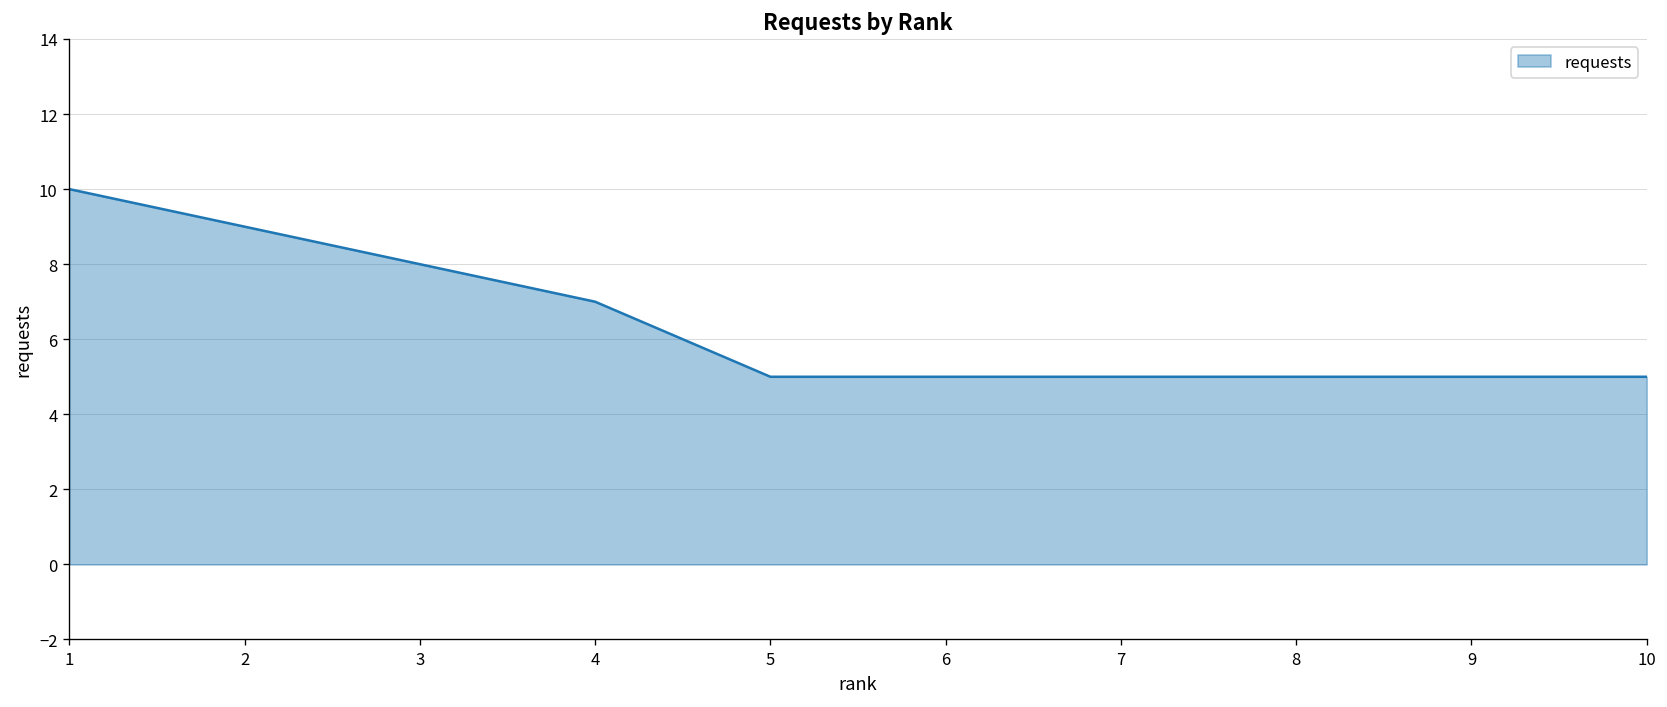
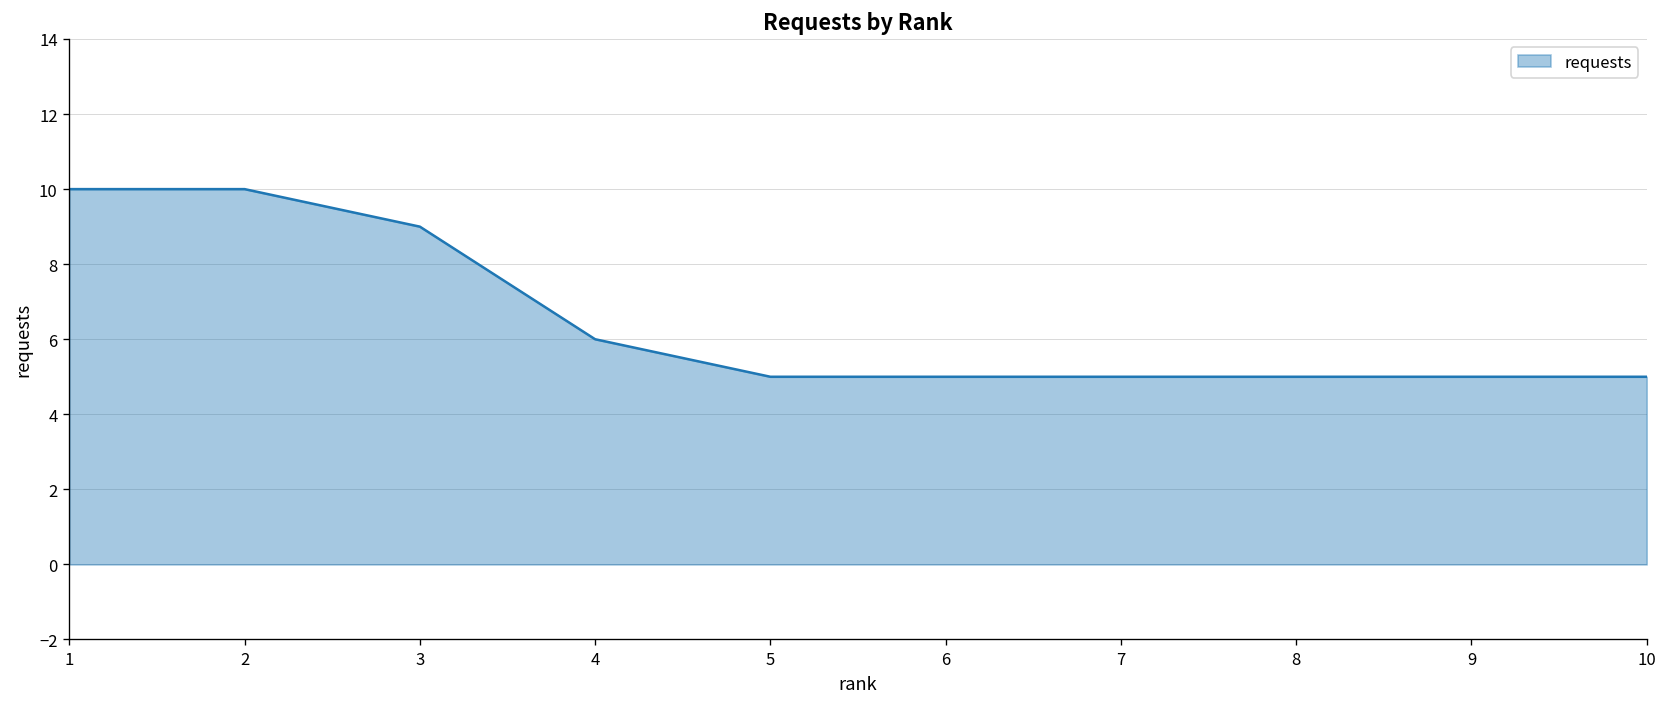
2: 9 -> 10
3: 8 -> 9
4: 7 -> 6
